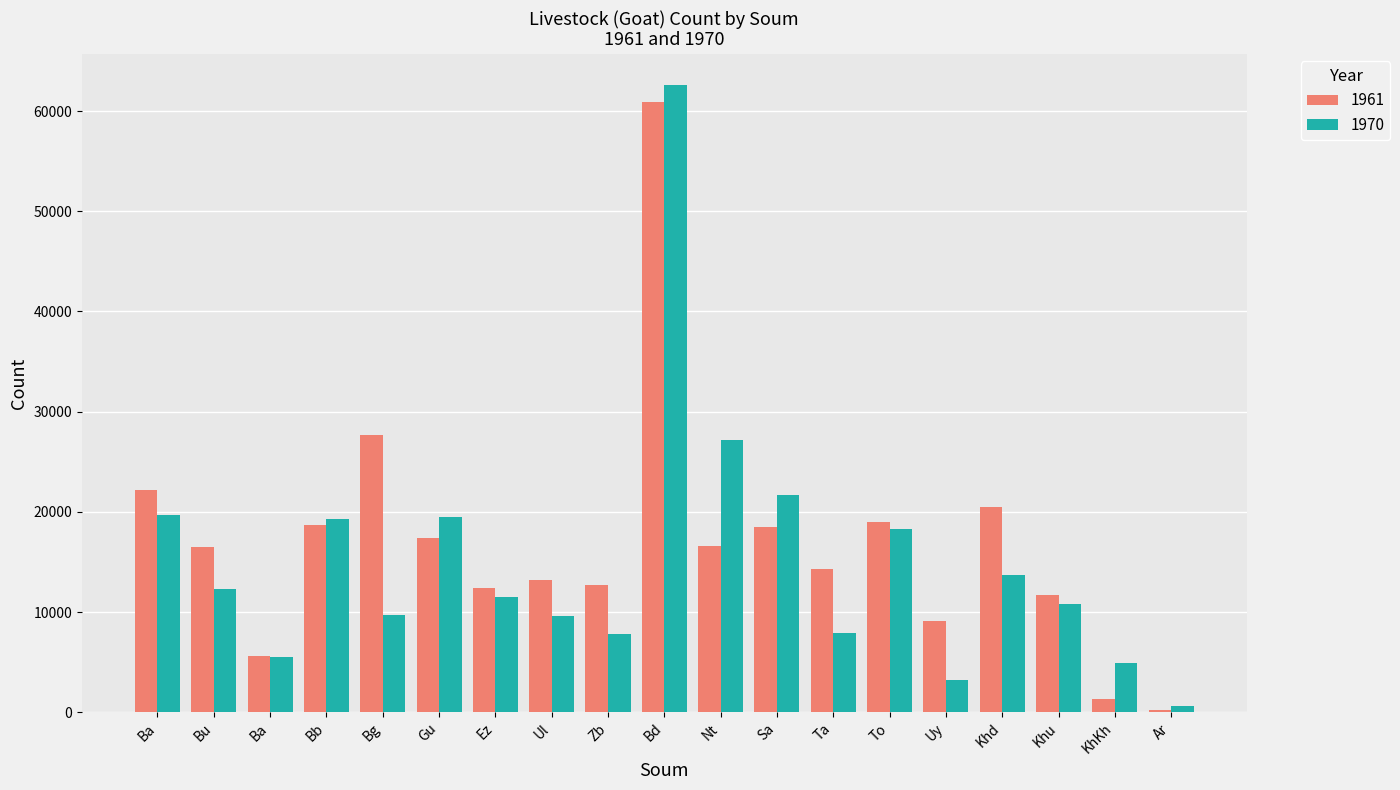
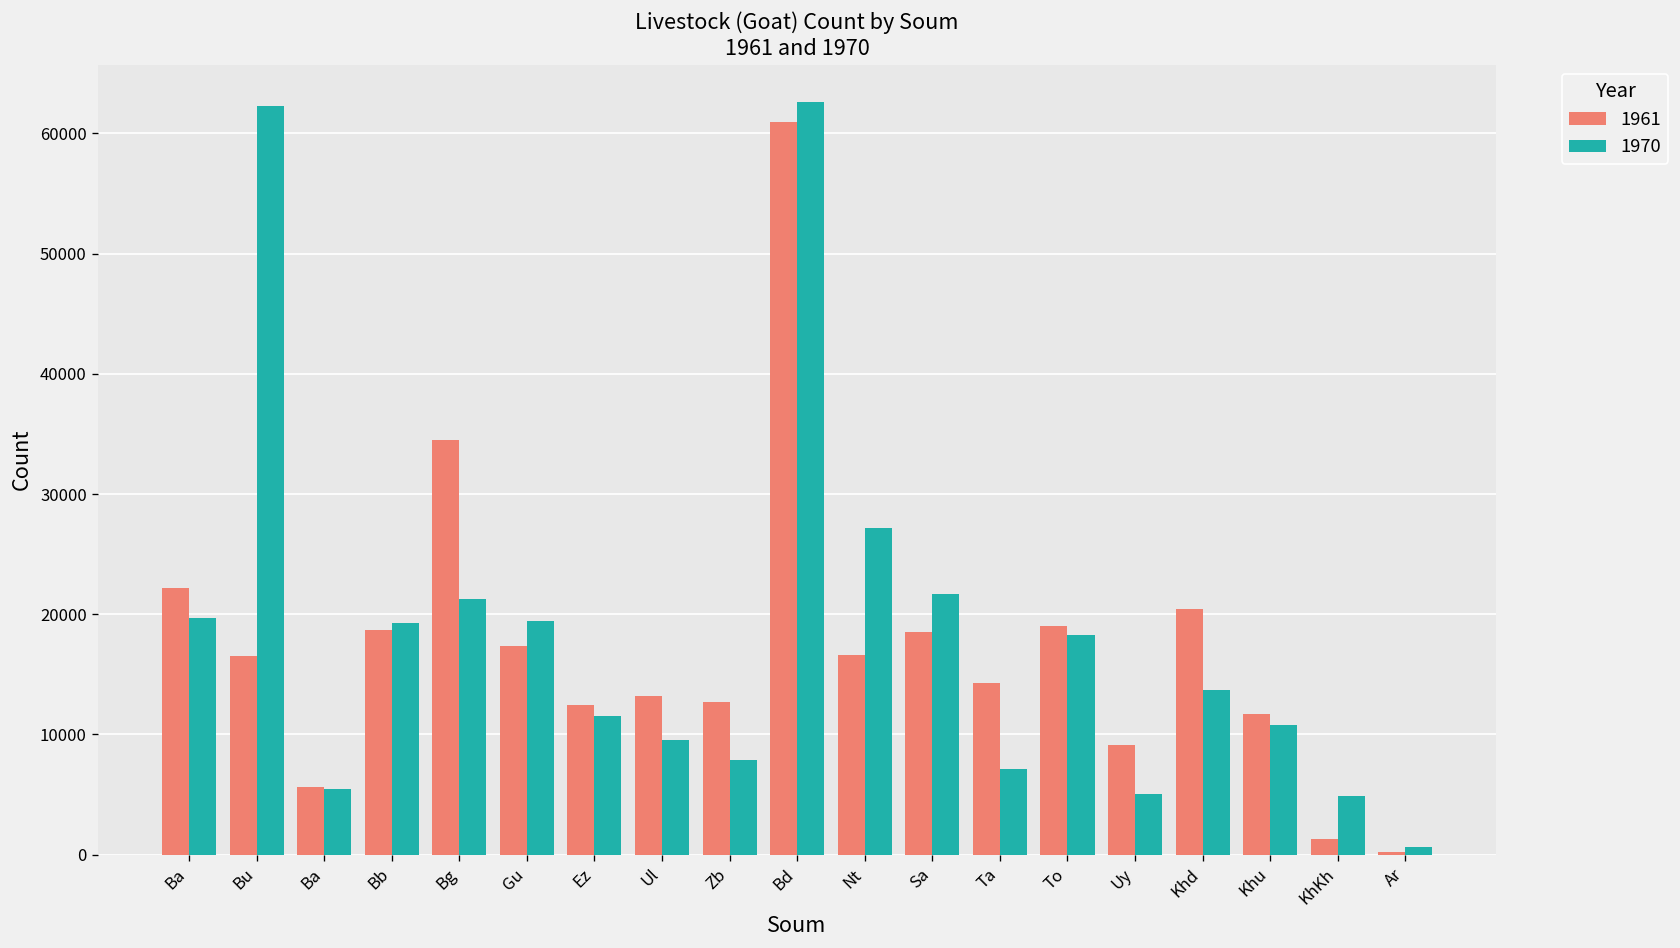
1970, Bu: 12300 -> 62300
1961, Bg: 27600 -> 34500
1970, Bg: 9700 -> 21300
1970, Ta: 7900 -> 7100
1970, Uy: 3200 -> 5100
